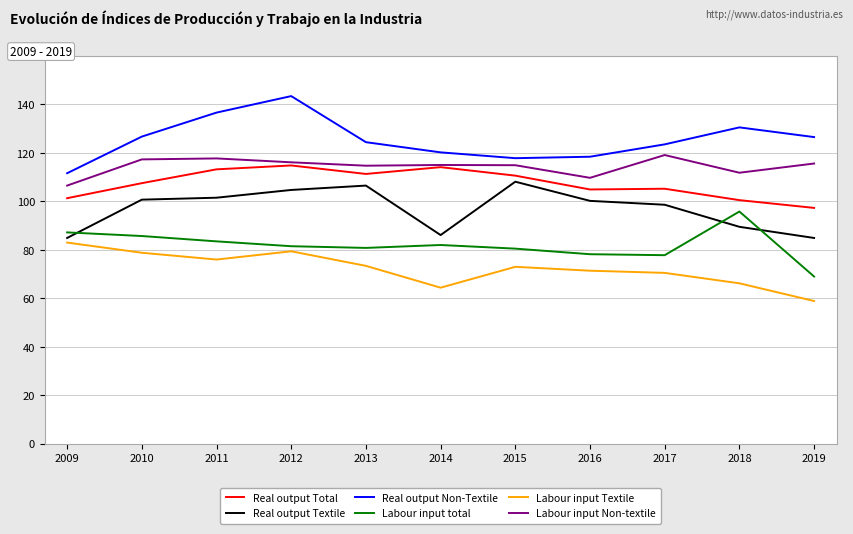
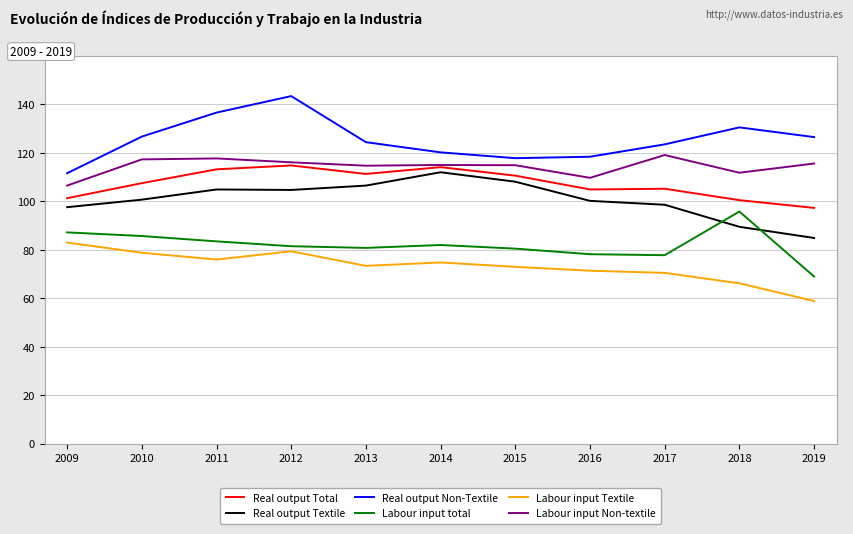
Real output Textile, 2009: 85 -> 98
Real output Textile, 2011: 102 -> 105
Real output Textile, 2014: 86 -> 112
Labour input Textile, 2014: 64 -> 75
